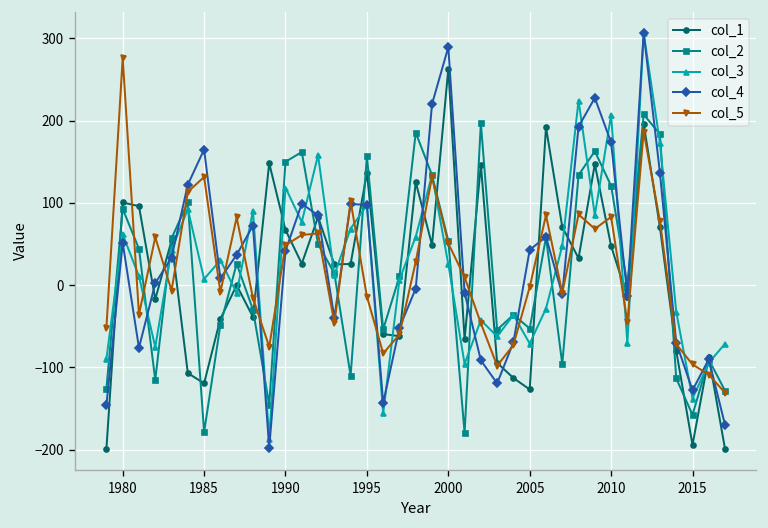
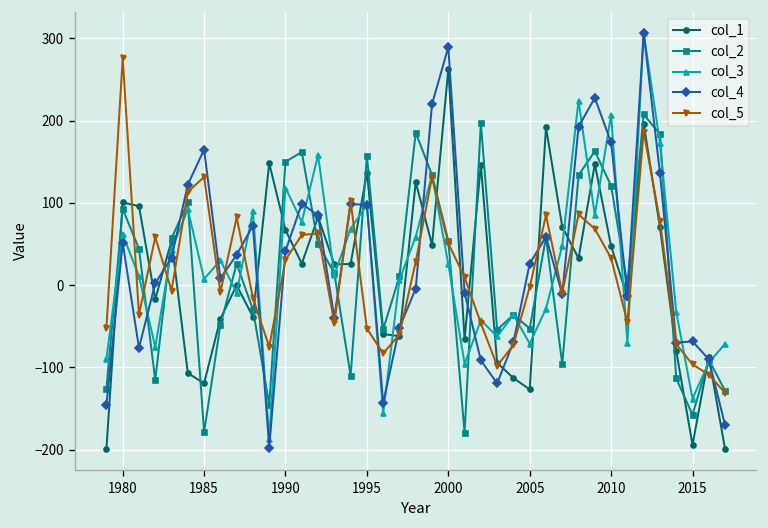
col_5, 1990: 50 -> 30
col_5, 1995: -10 -> -50
col_4, 2005: 40 -> 30
col_5, 2010: 80 -> 30
col_4, 2015: -130 -> -70
